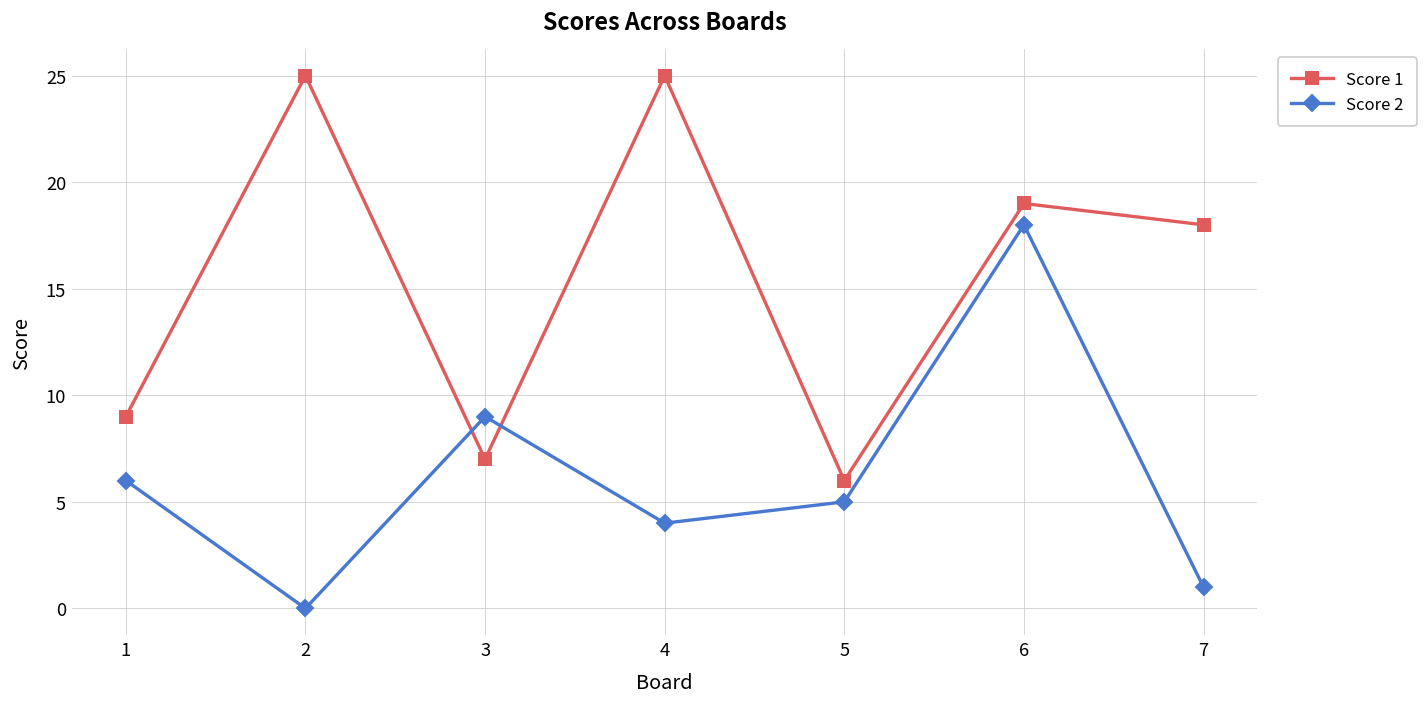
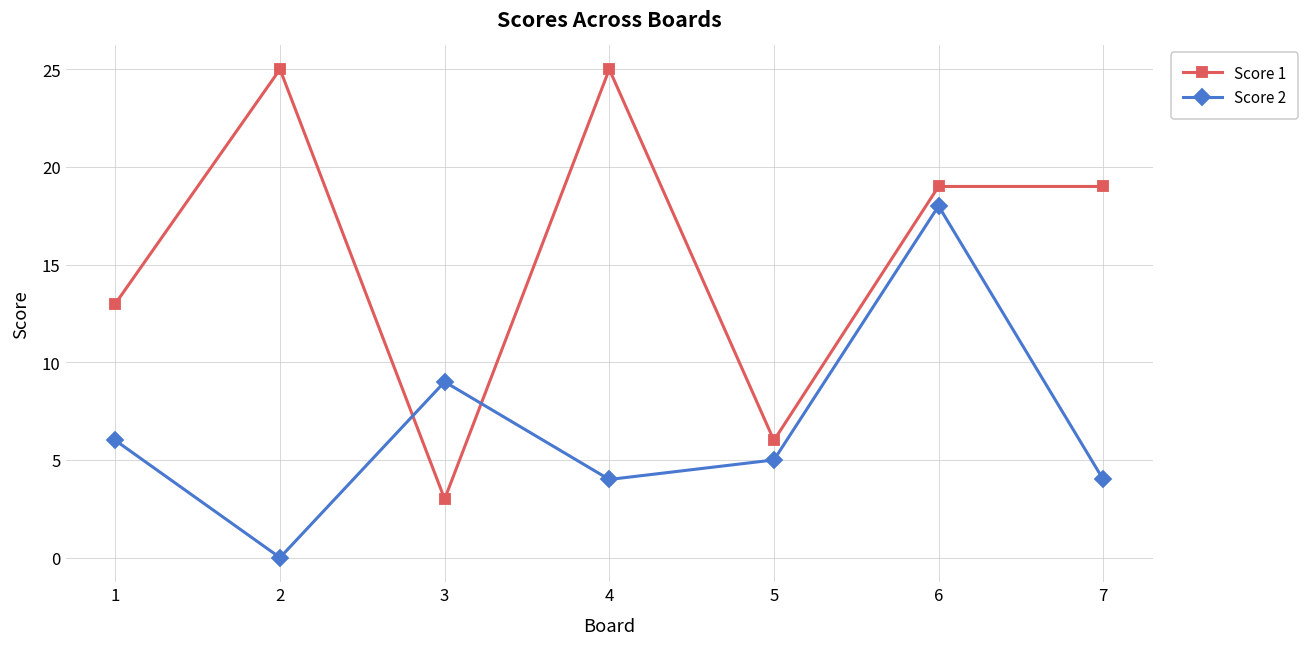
Score 1, 1: 9 -> 13
Score 1, 3: 7 -> 3
Score 1, 7: 18 -> 19
Score 2, 7: 1 -> 4
